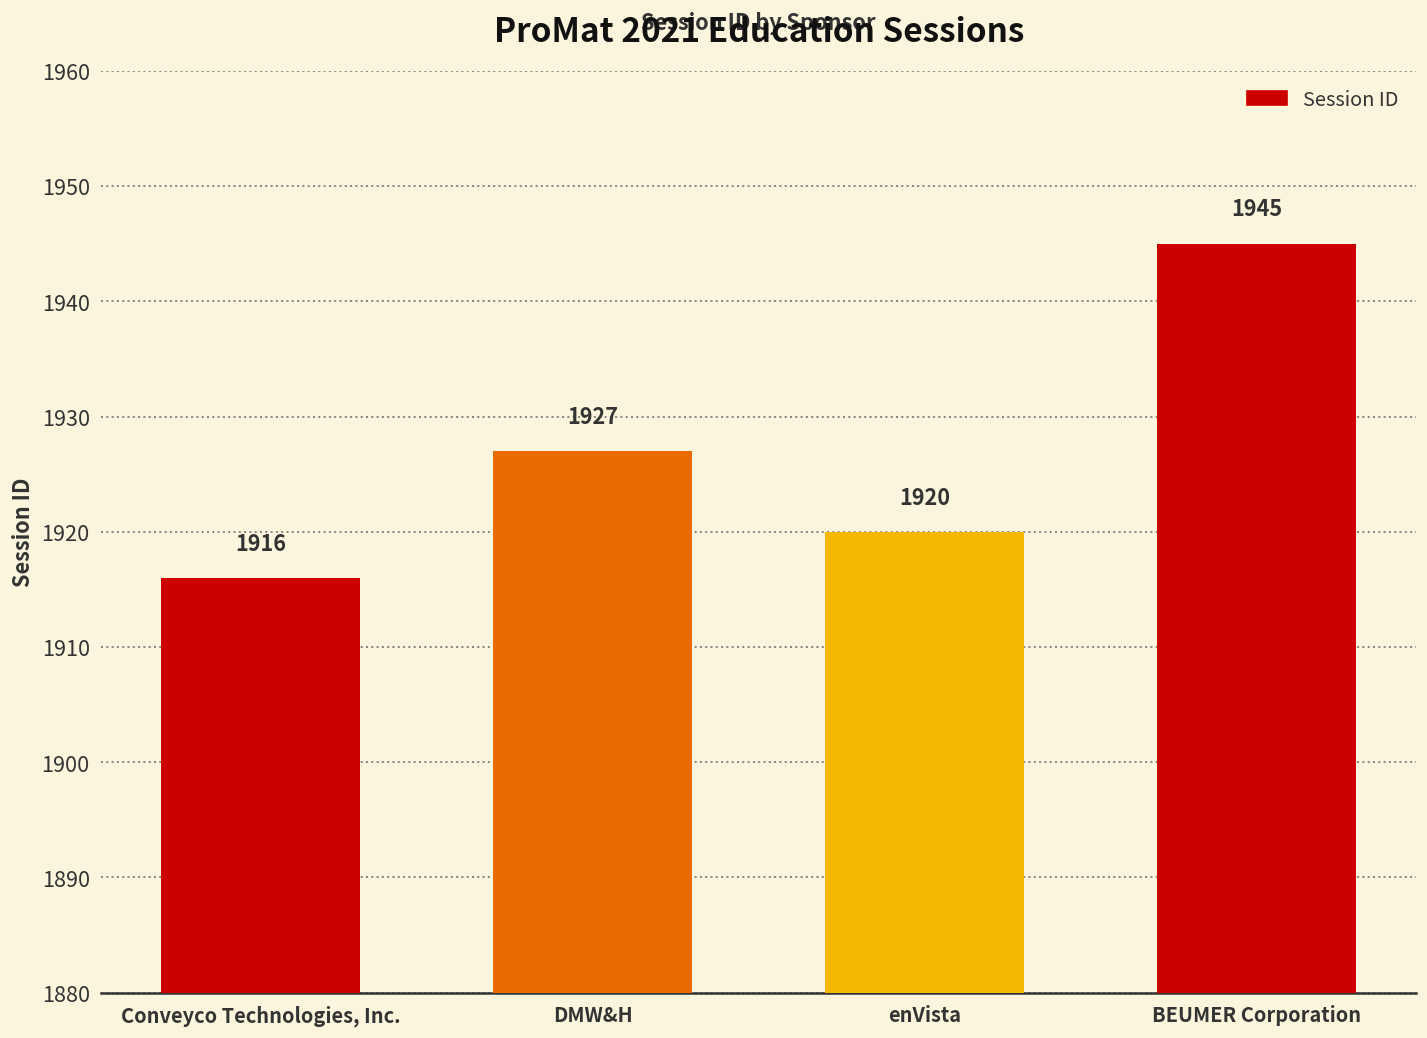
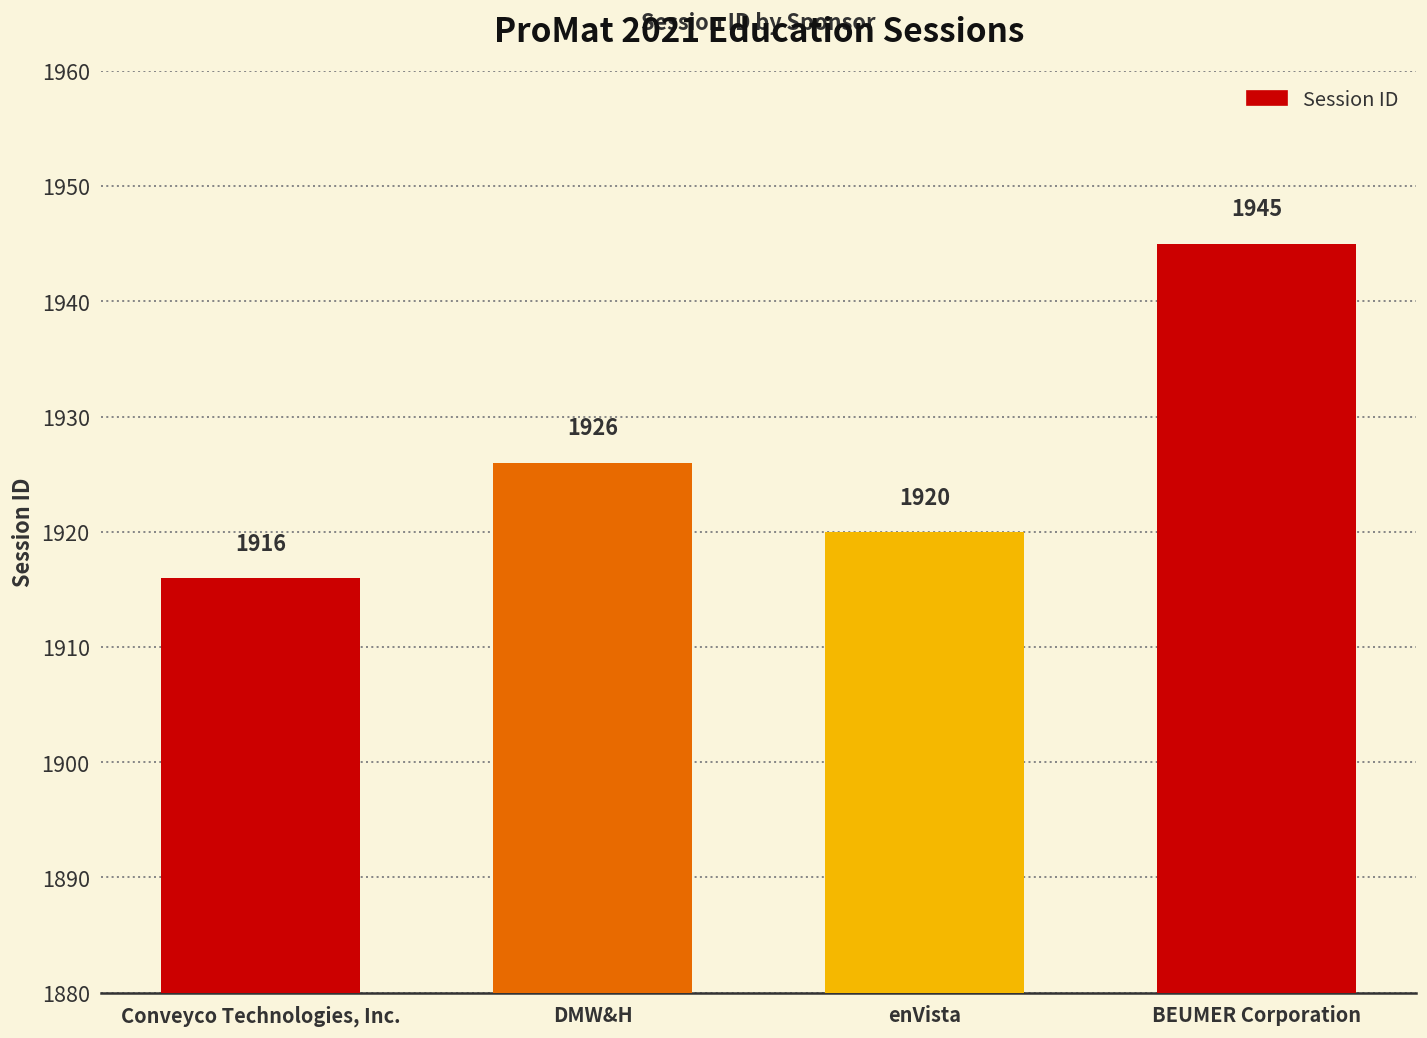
DMW&H: 1927 -> 1926
